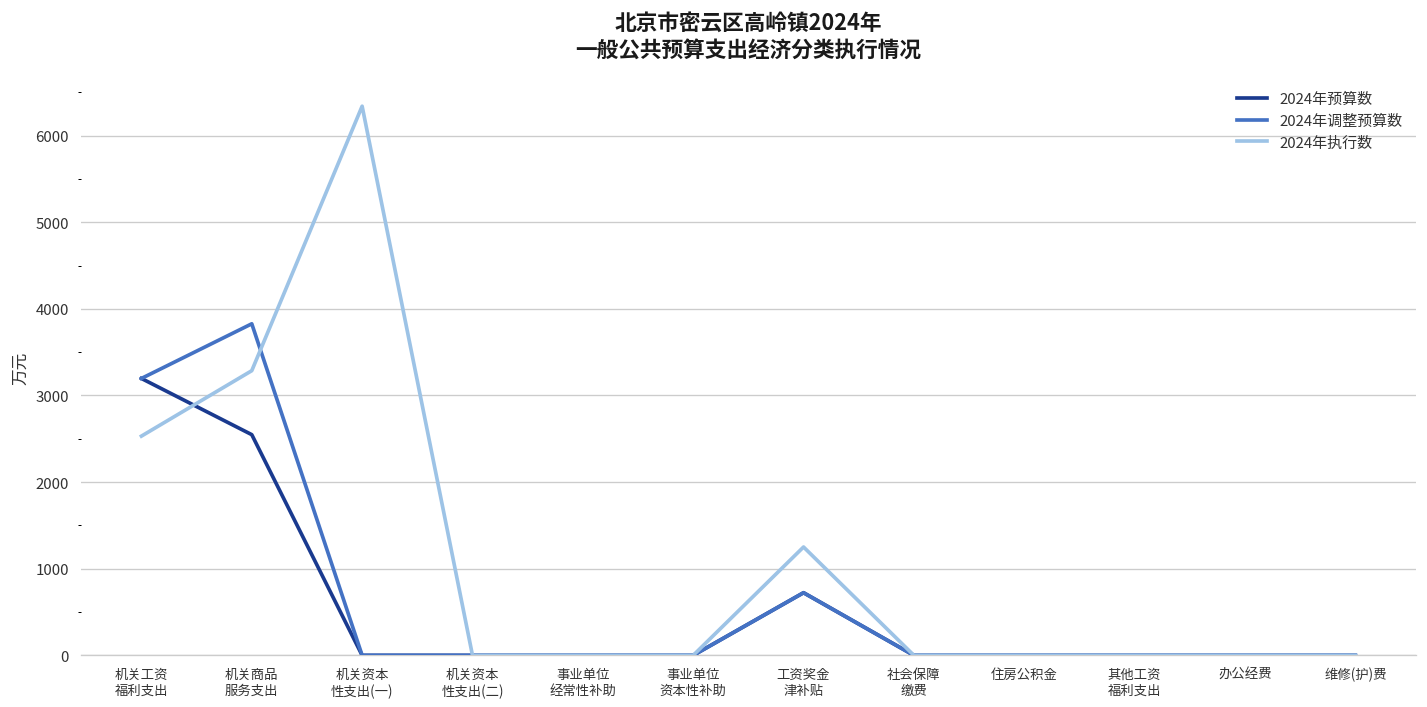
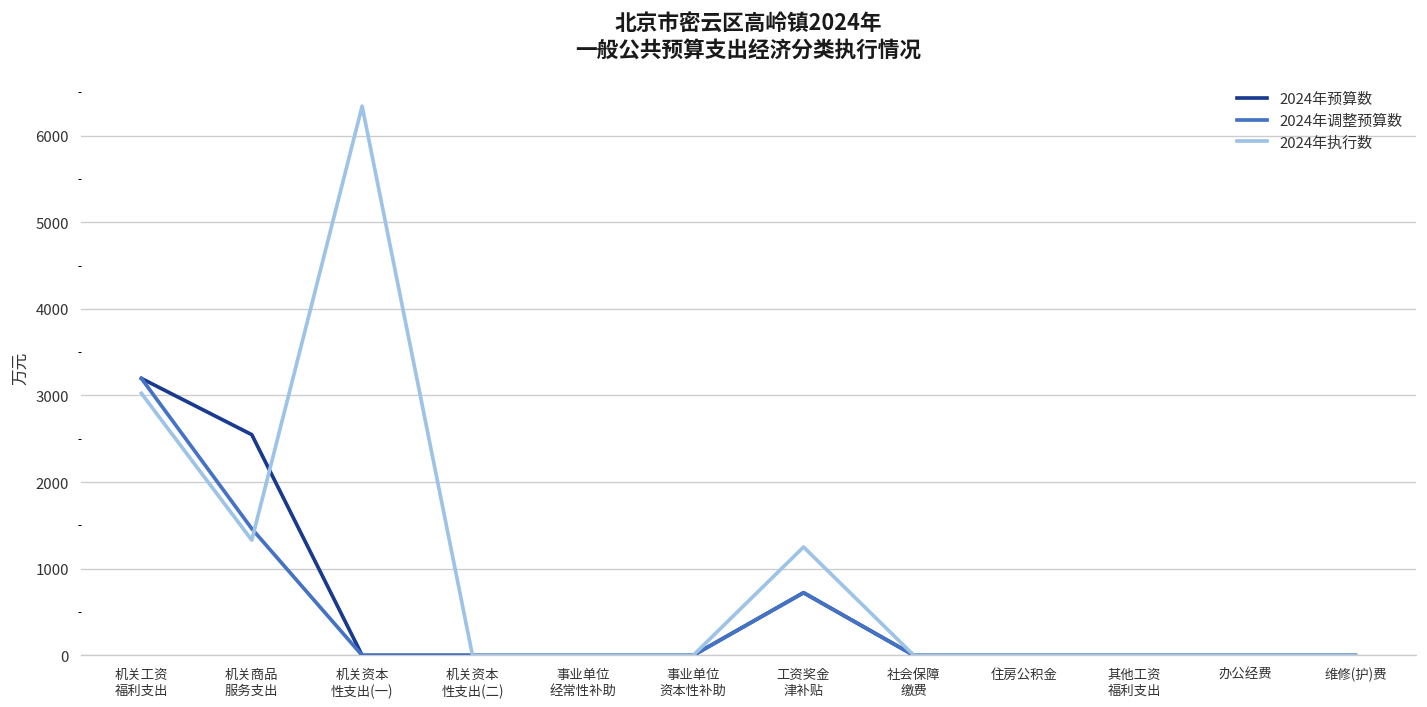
2024年执行数, 机关工资 福利支出: 2500 -> 3000
2024年调整预算数, 机关商品 服务支出: 3800 -> 1500
2024年执行数, 机关商品 服务支出: 3300 -> 1300
